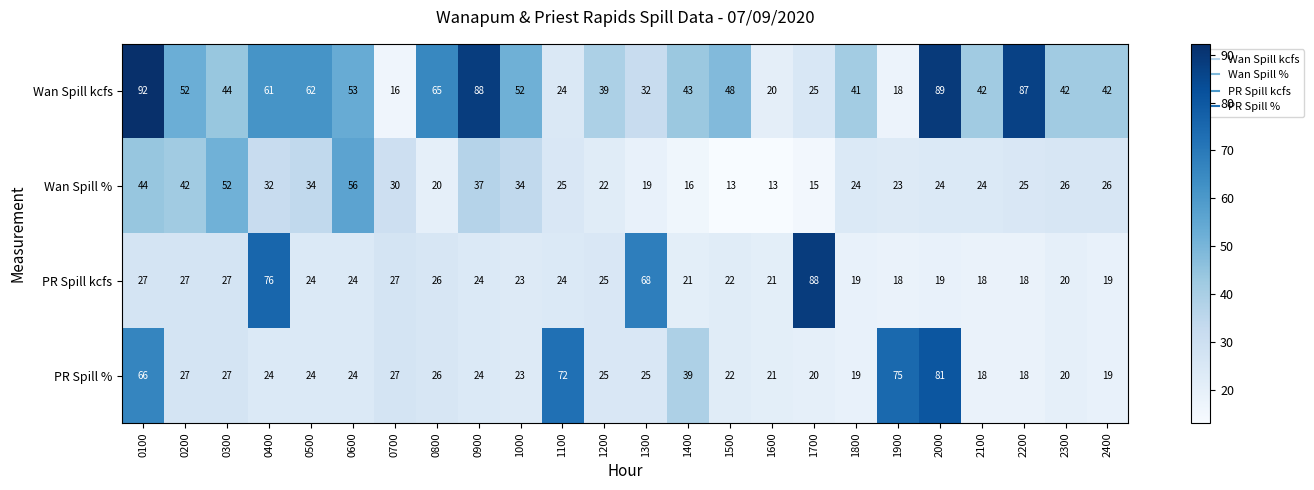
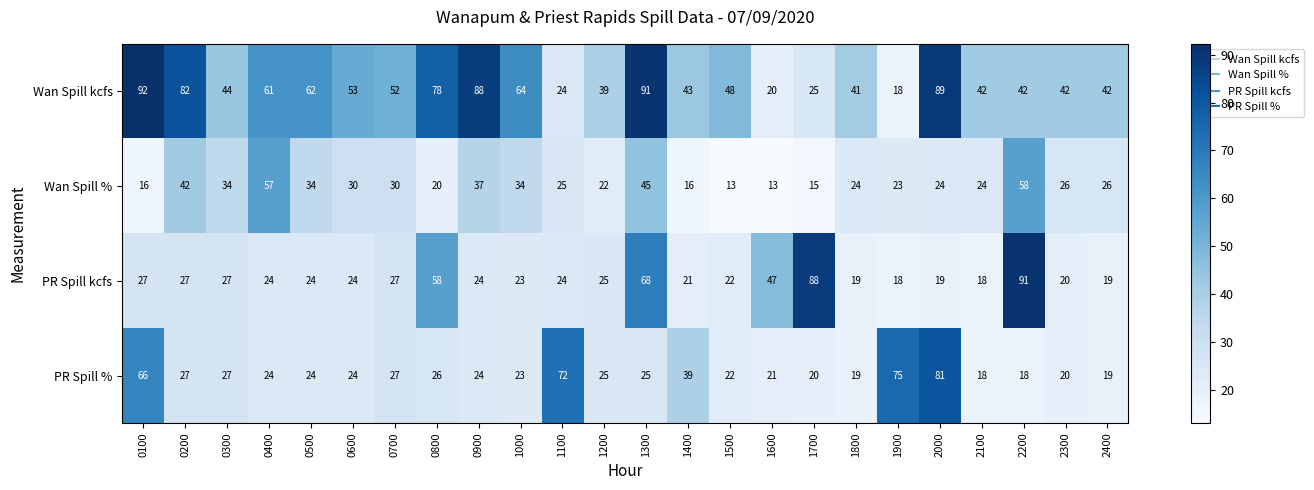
Wan Spill kcfs, 0200: 52 -> 82
Wan Spill kcfs, 0700: 16 -> 52
Wan Spill kcfs, 0800: 65 -> 78
Wan Spill kcfs, 1000: 52 -> 64
Wan Spill kcfs, 1300: 32 -> 91
Wan Spill kcfs, 2200: 87 -> 42
Wan Spill %, 0100: 44 -> 16
Wan Spill %, 0300: 52 -> 34
Wan Spill %, 0400: 32 -> 57
Wan Spill %, 0600: 56 -> 30
Wan Spill %, 1300: 19 -> 45
Wan Spill %, 2200: 25 -> 58
PR Spill kcfs, 0400: 76 -> 24
PR Spill kcfs, 0800: 26 -> 58
PR Spill kcfs, 1600: 21 -> 47
PR Spill kcfs, 2200: 18 -> 91
